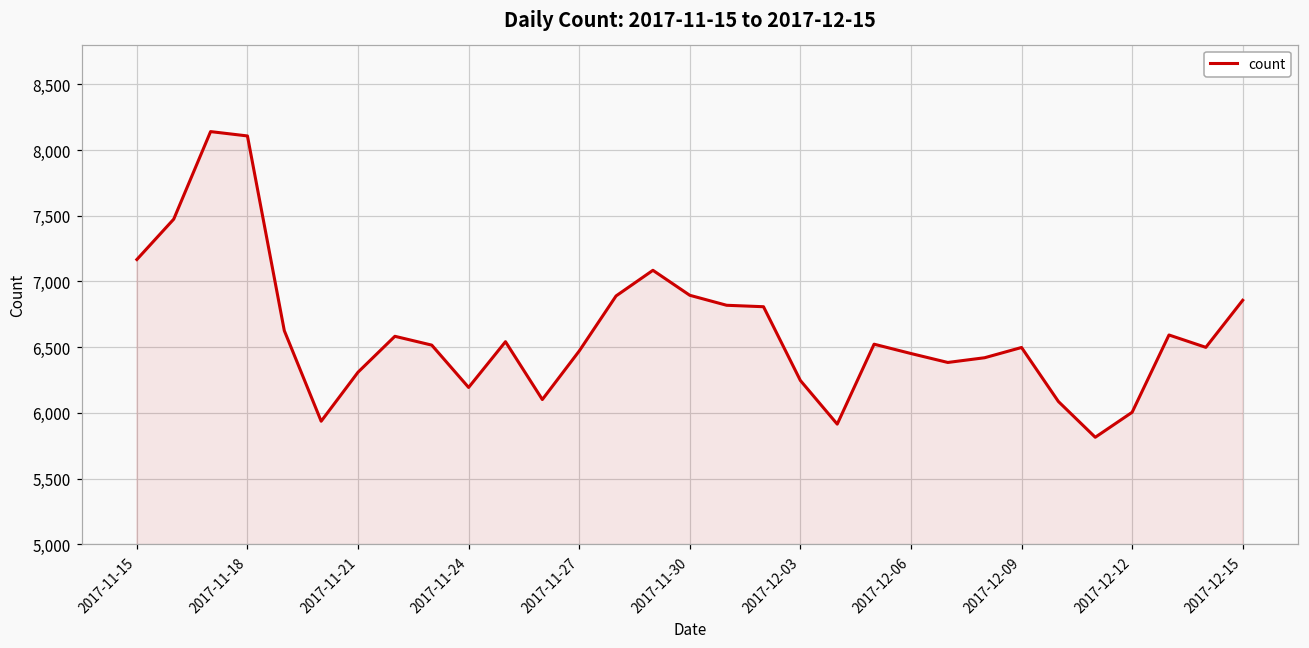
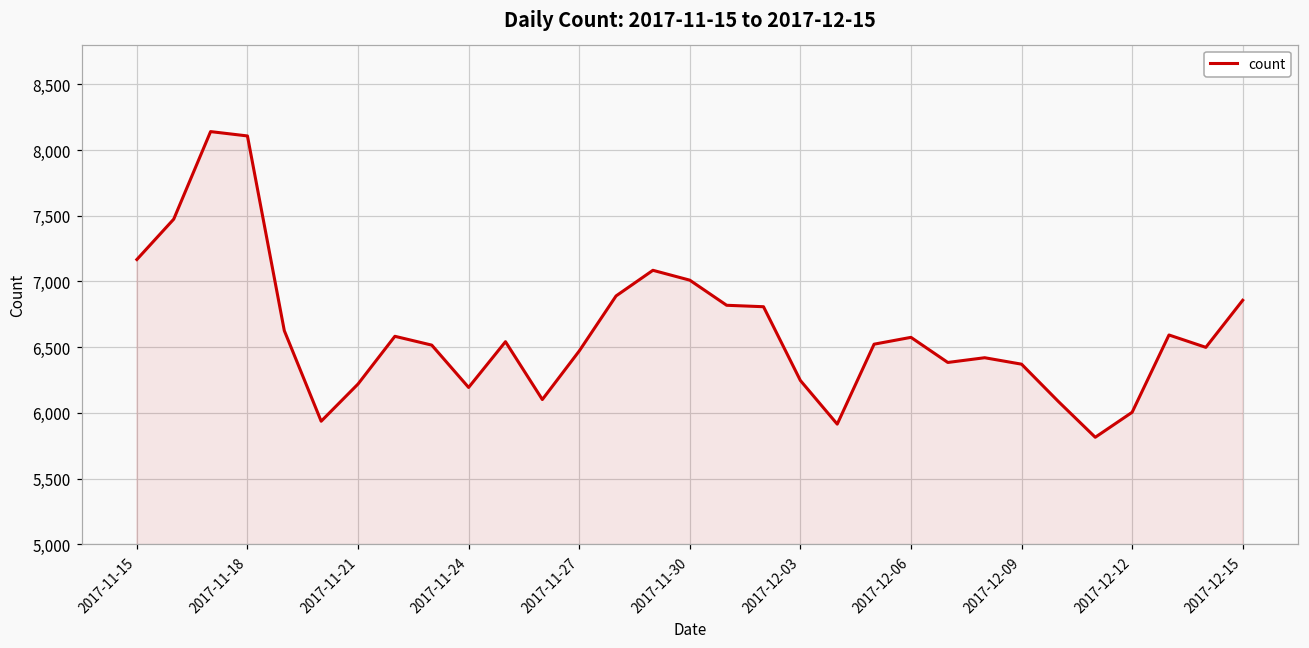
2017-11-21: 6,310 -> 6,220
2017-11-30: 6,900 -> 7,010
2017-12-06: 6,450 -> 6,580
2017-12-09: 6,500 -> 6,370
